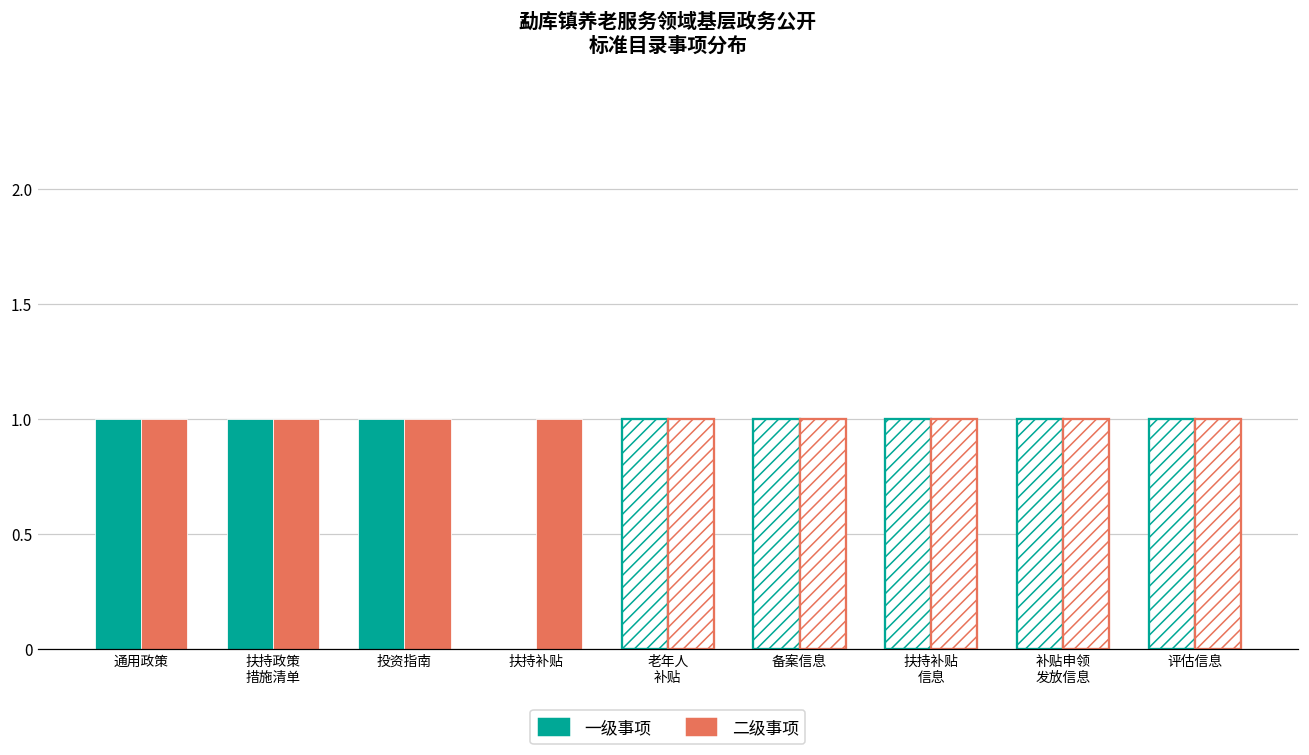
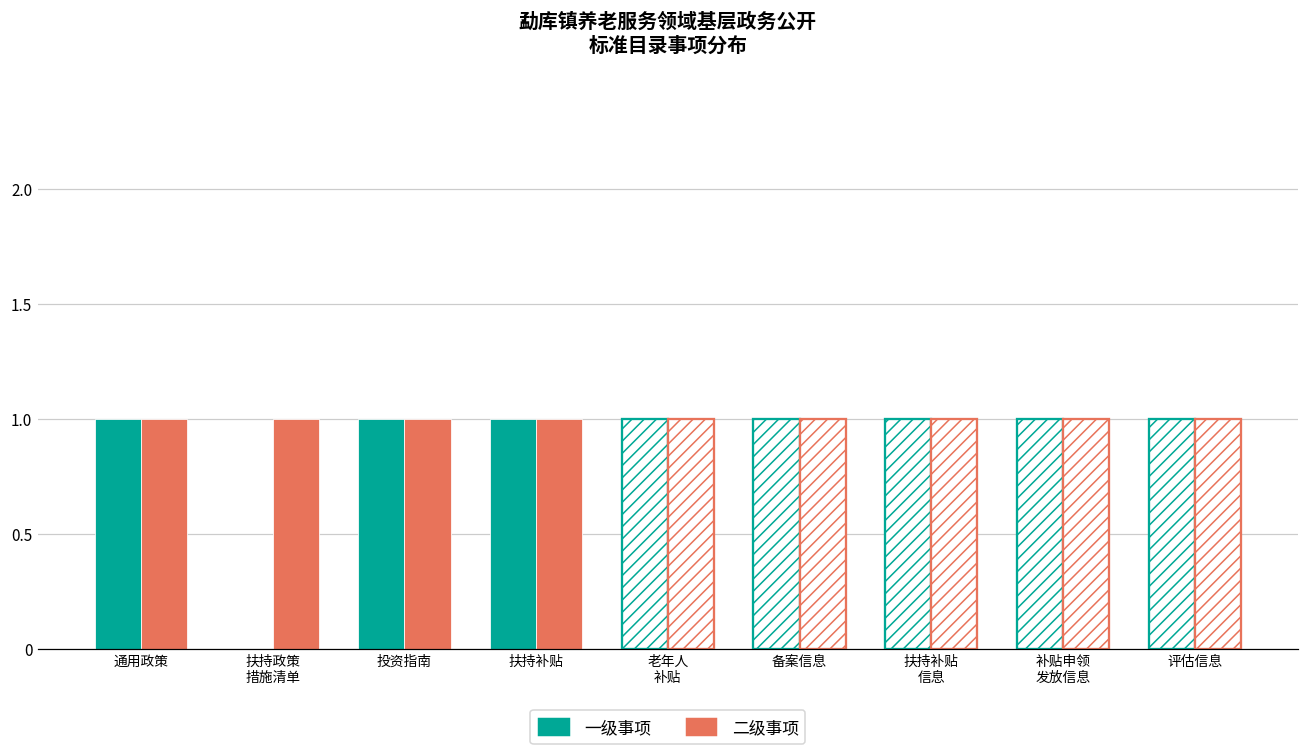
一级事项, 扶持政策 措施清单: 1 -> 0
一级事项, 扶持补贴: 0 -> 1
